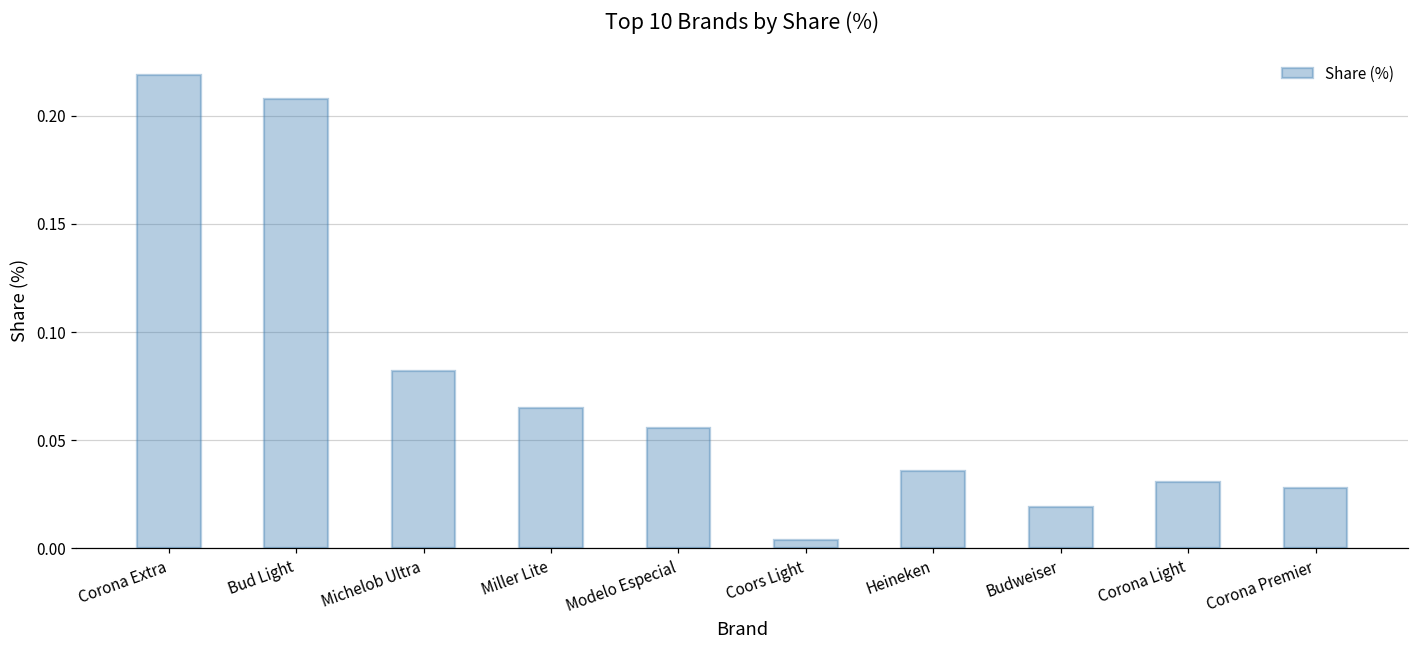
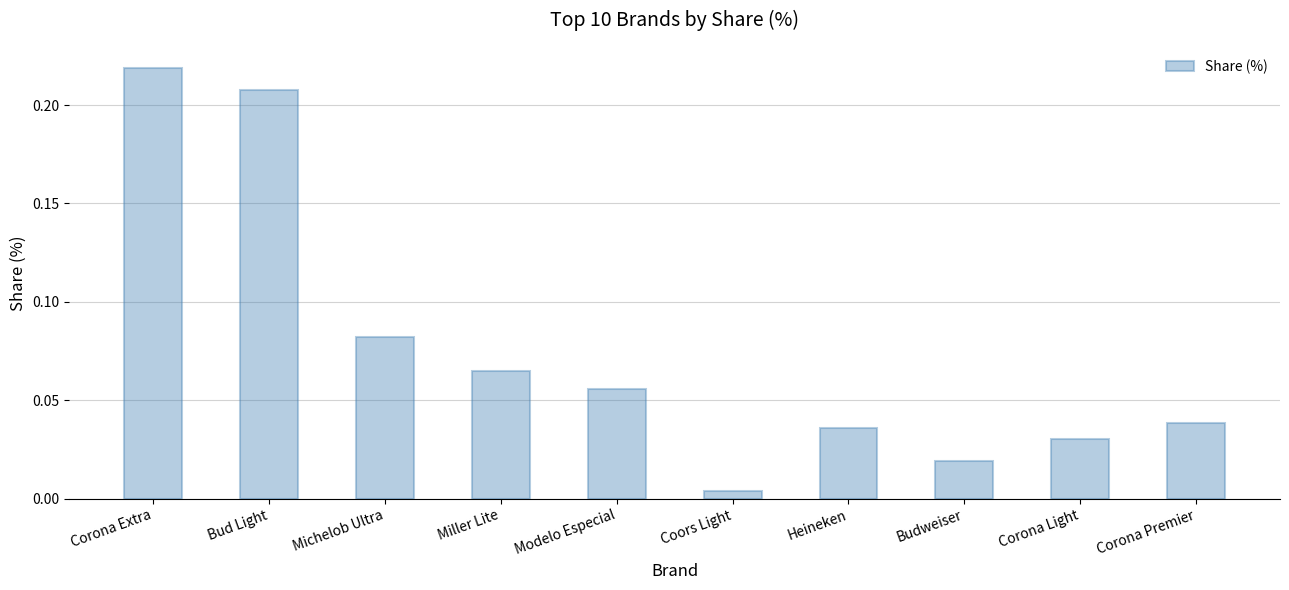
Corona Premier: 0.028 -> 0.038
